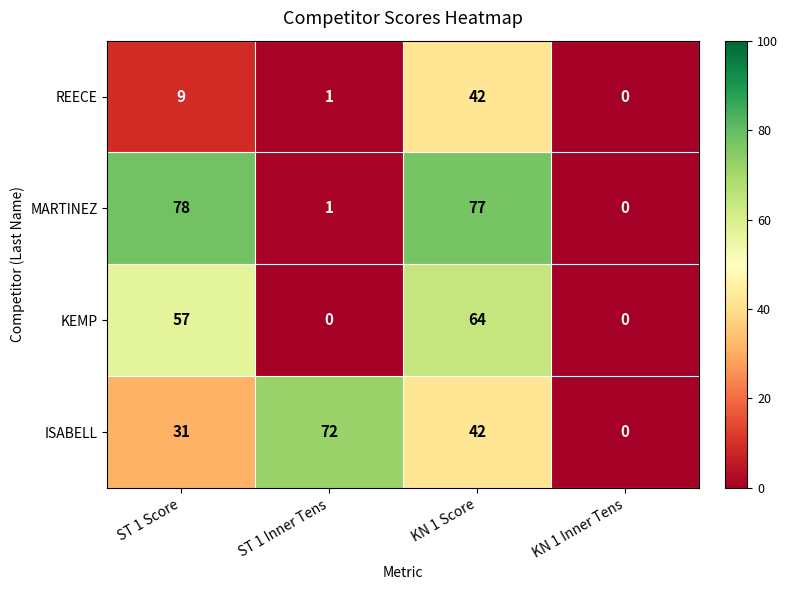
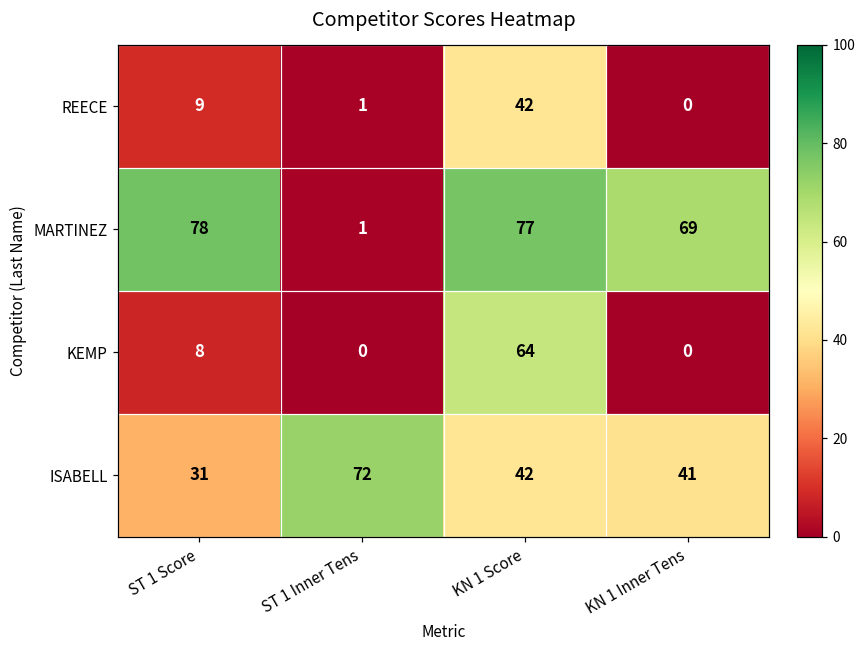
MARTINEZ, KN 1 Inner Tens: 0 -> 69
KEMP, ST 1 Score: 57 -> 8
ISABELL, KN 1 Inner Tens: 0 -> 41
